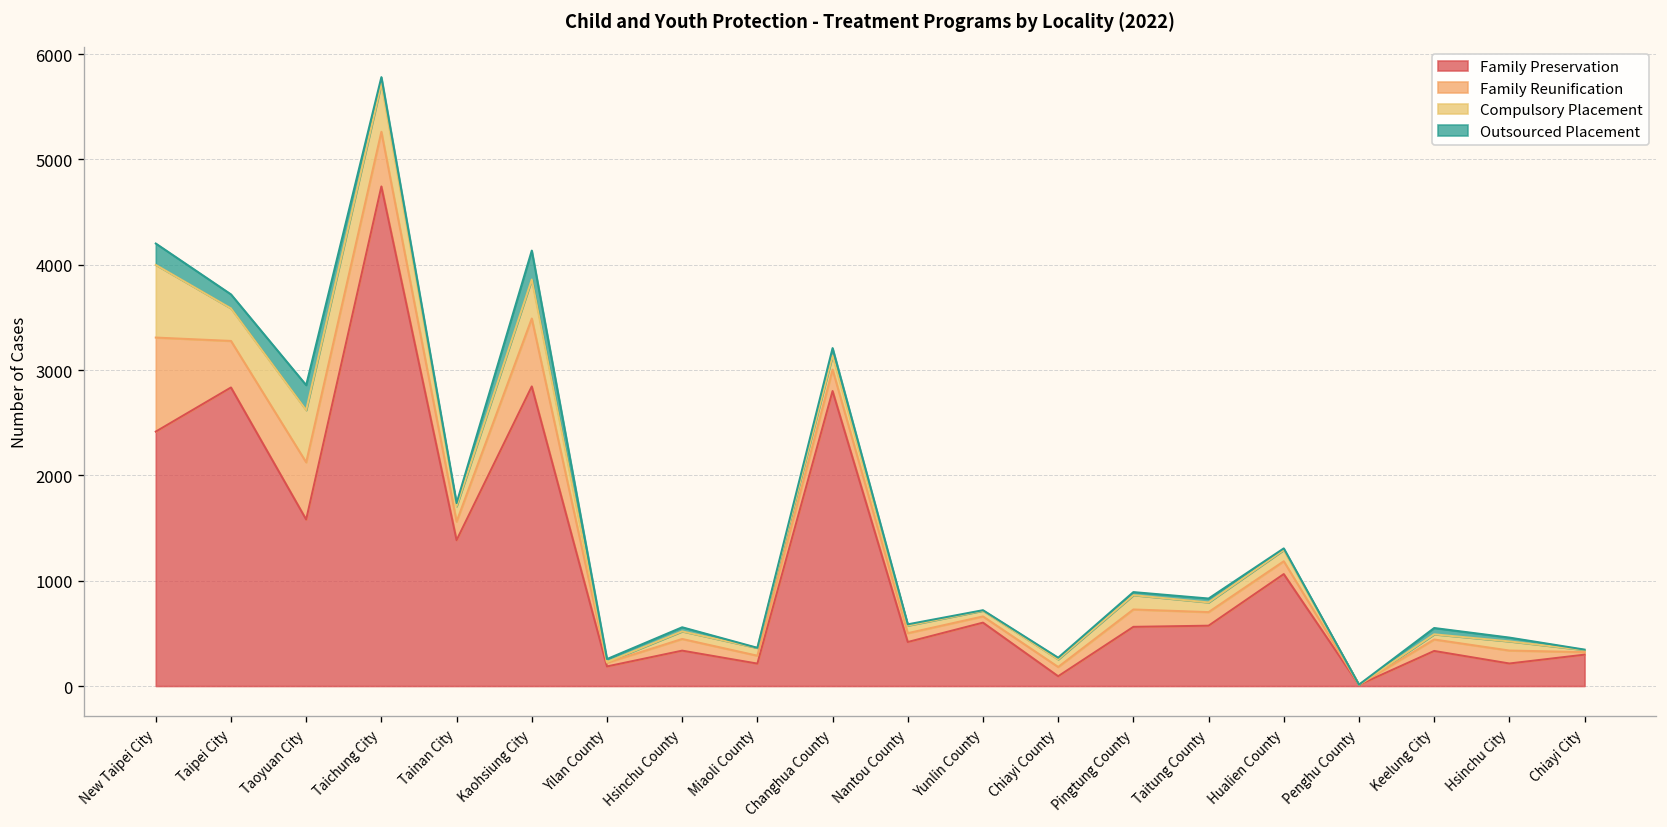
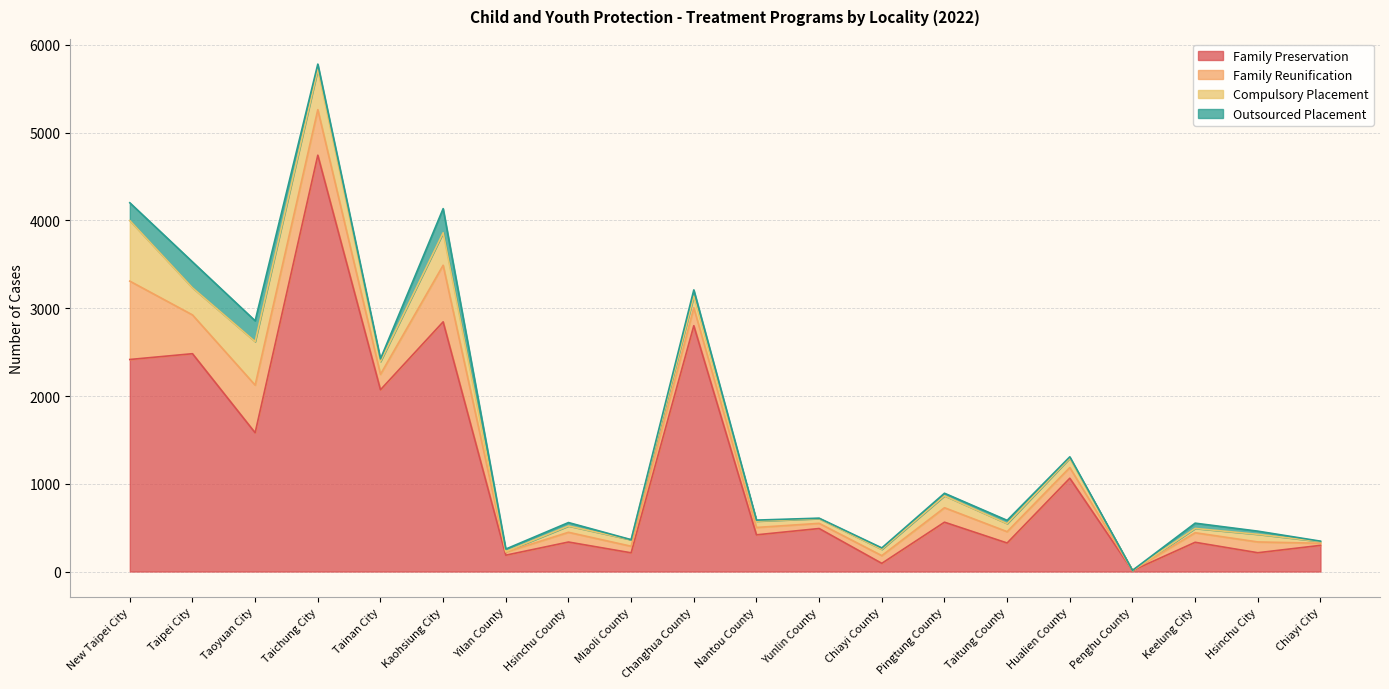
Family Preservation, Taipei City: 2800 -> 2500
Outsourced Placement, Taipei City: 100 -> 300
Family Preservation, Tainan City: 1400 -> 2100
Family Preservation, Yunlin County: 600 -> 500
Family Preservation, Taitung County: 600 -> 300
